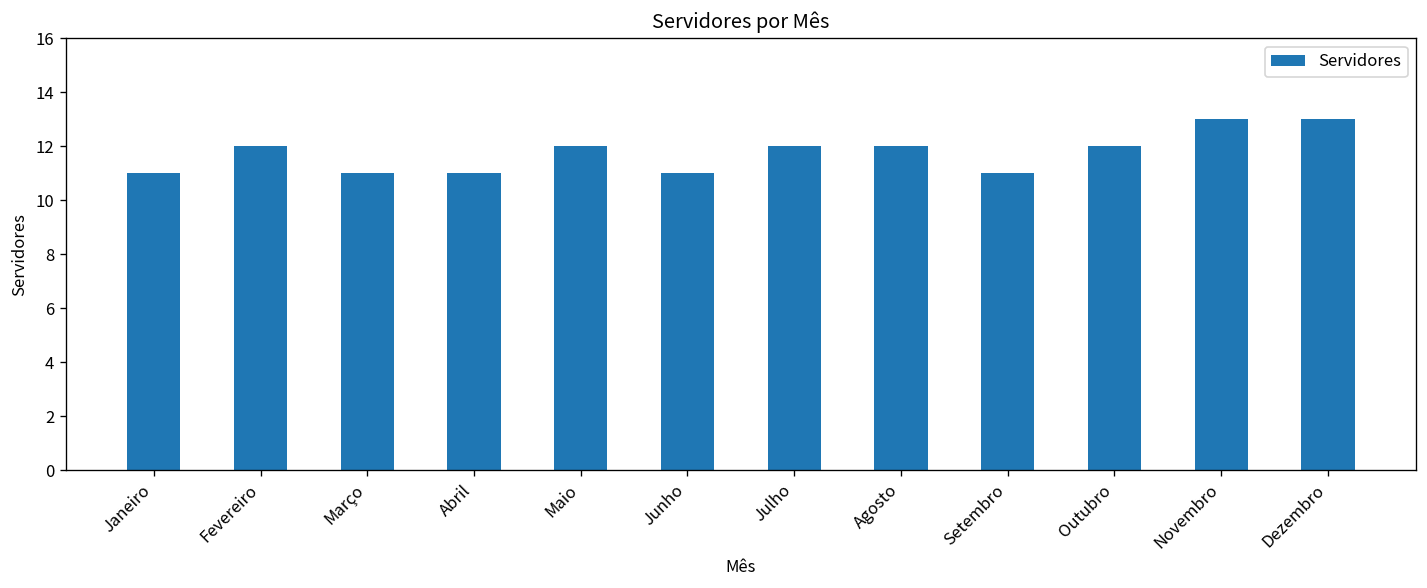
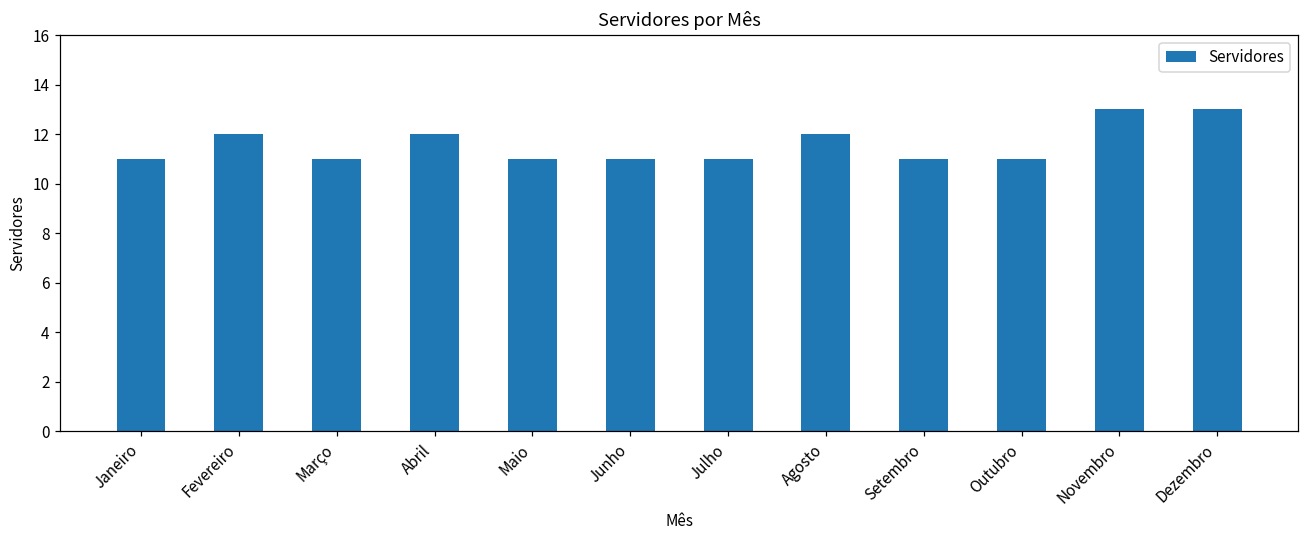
Abril: 11 -> 12
Maio: 12 -> 11
Julho: 12 -> 11
Outubro: 12 -> 11
